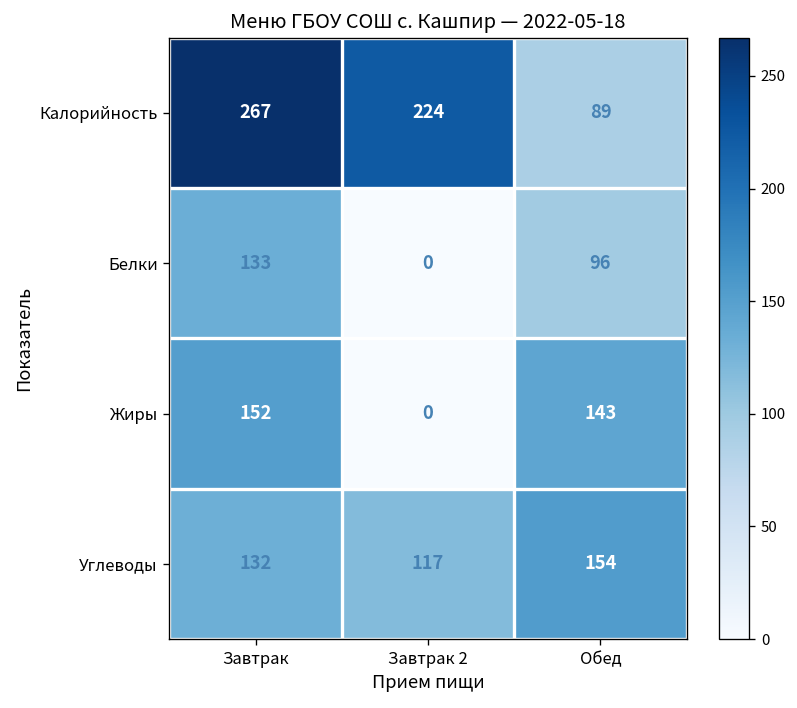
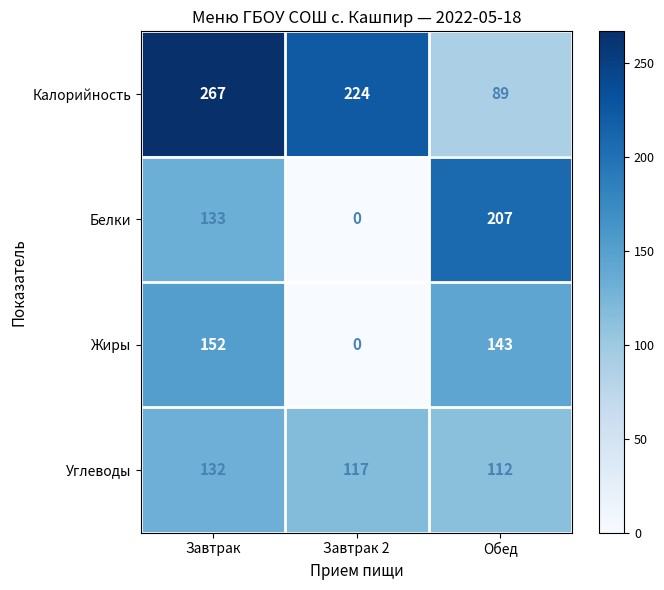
Белки, Обед: 96 -> 207
Углеводы, Обед: 154 -> 112
